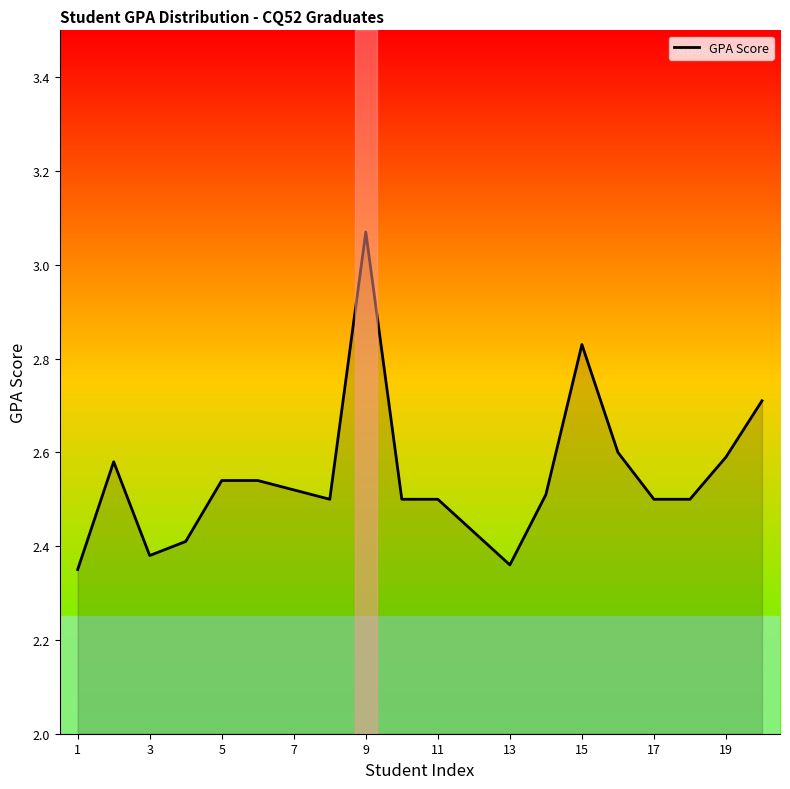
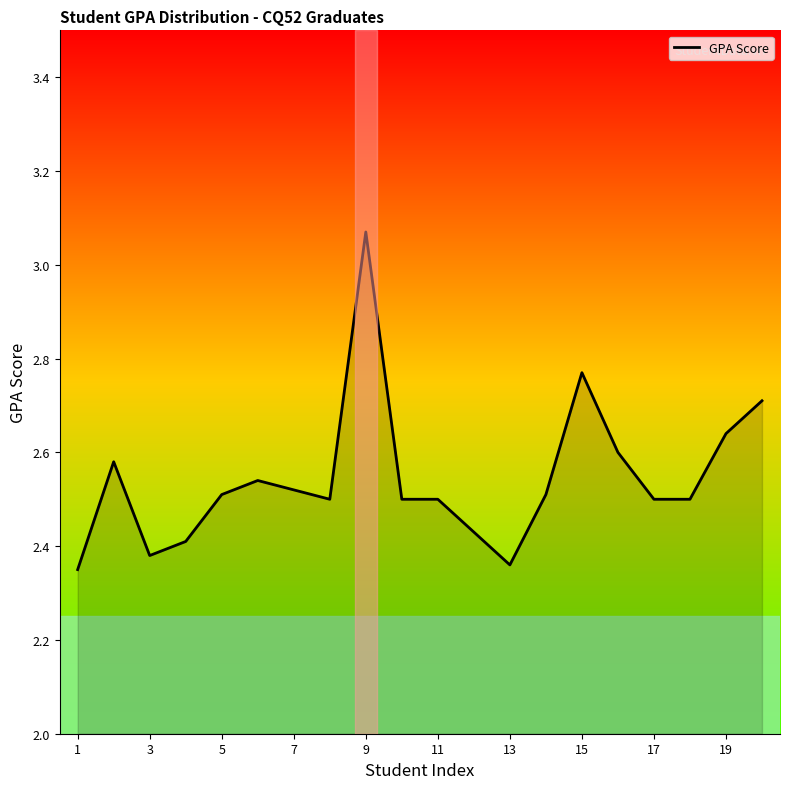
5: 2.54 -> 2.51
15: 2.83 -> 2.77
19: 2.59 -> 2.64
